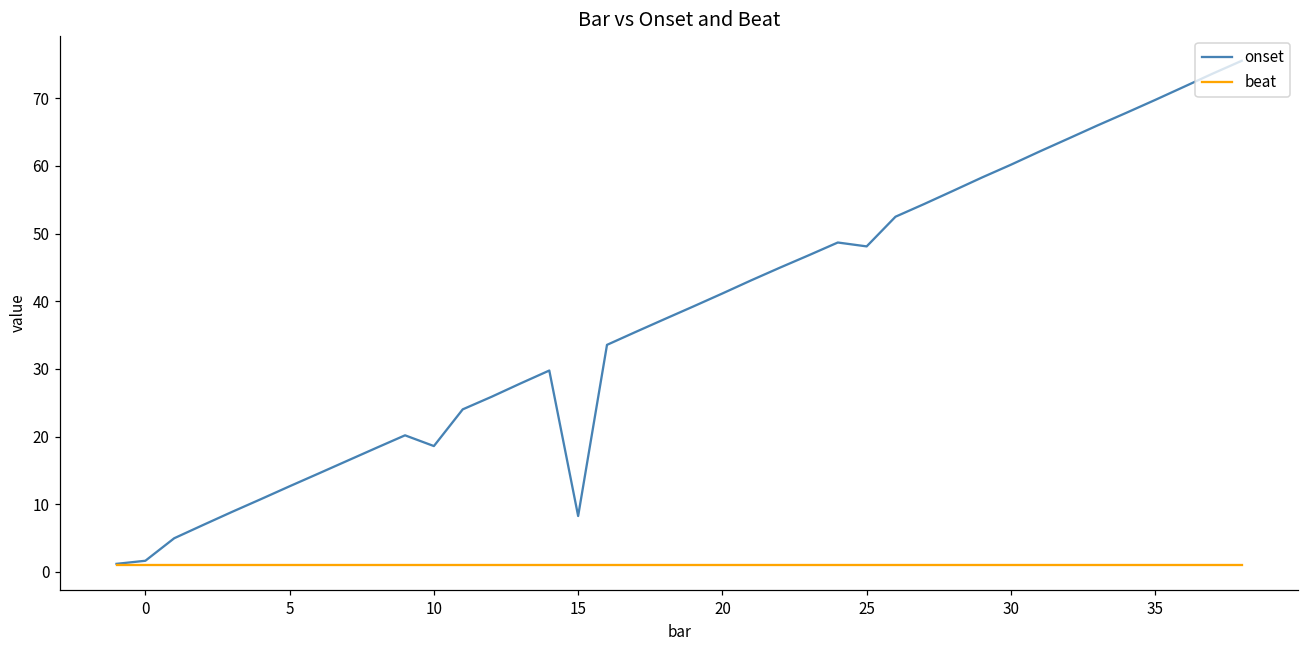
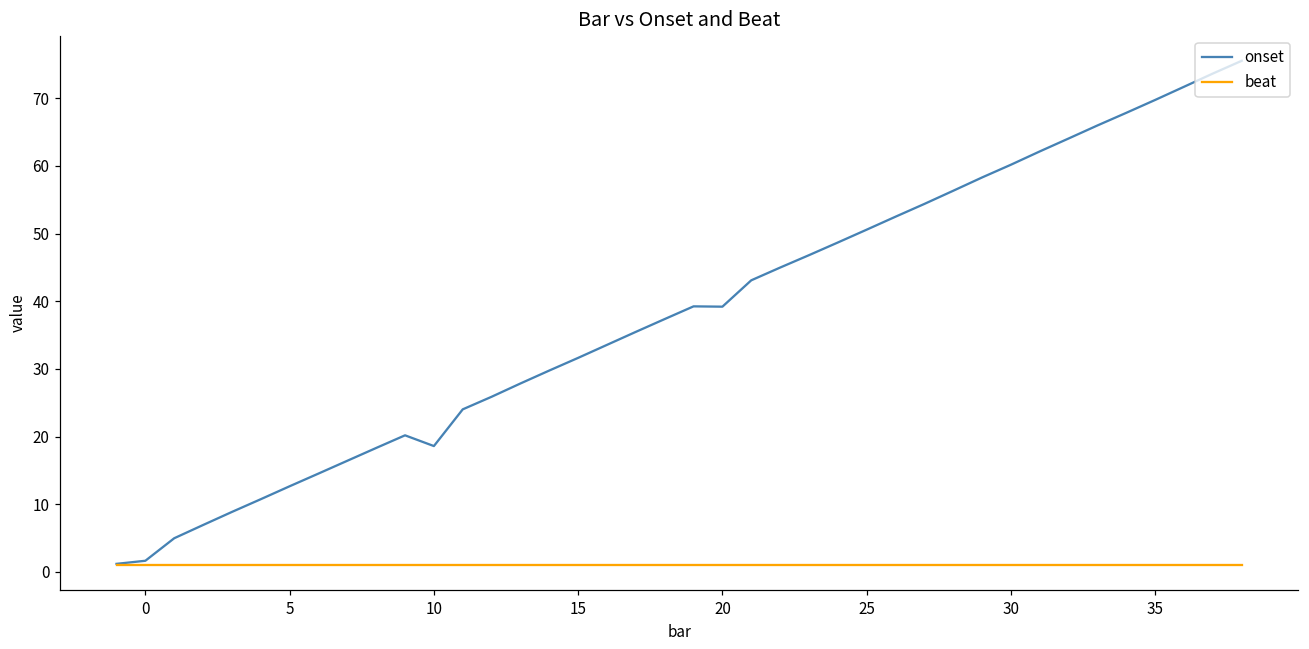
onset, 15: 8 -> 32
onset, 20: 41 -> 39
onset, 25: 48 -> 51
